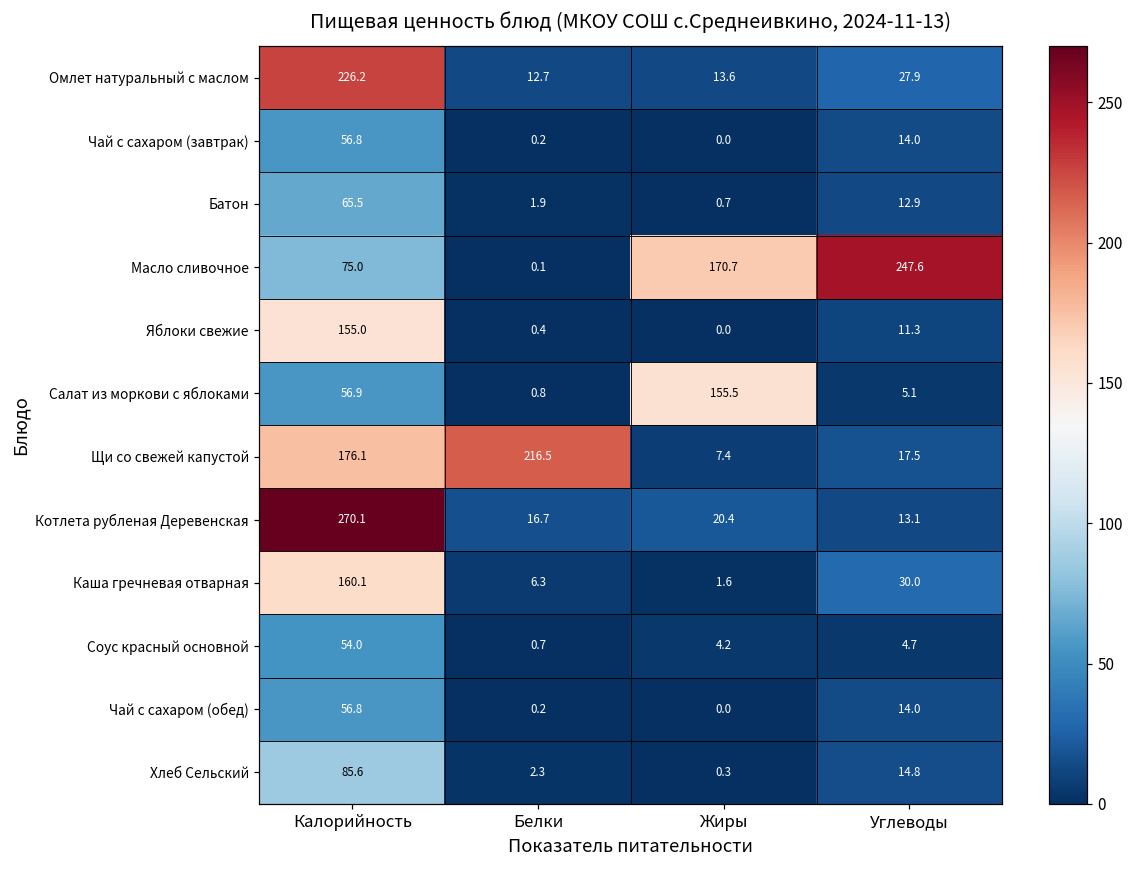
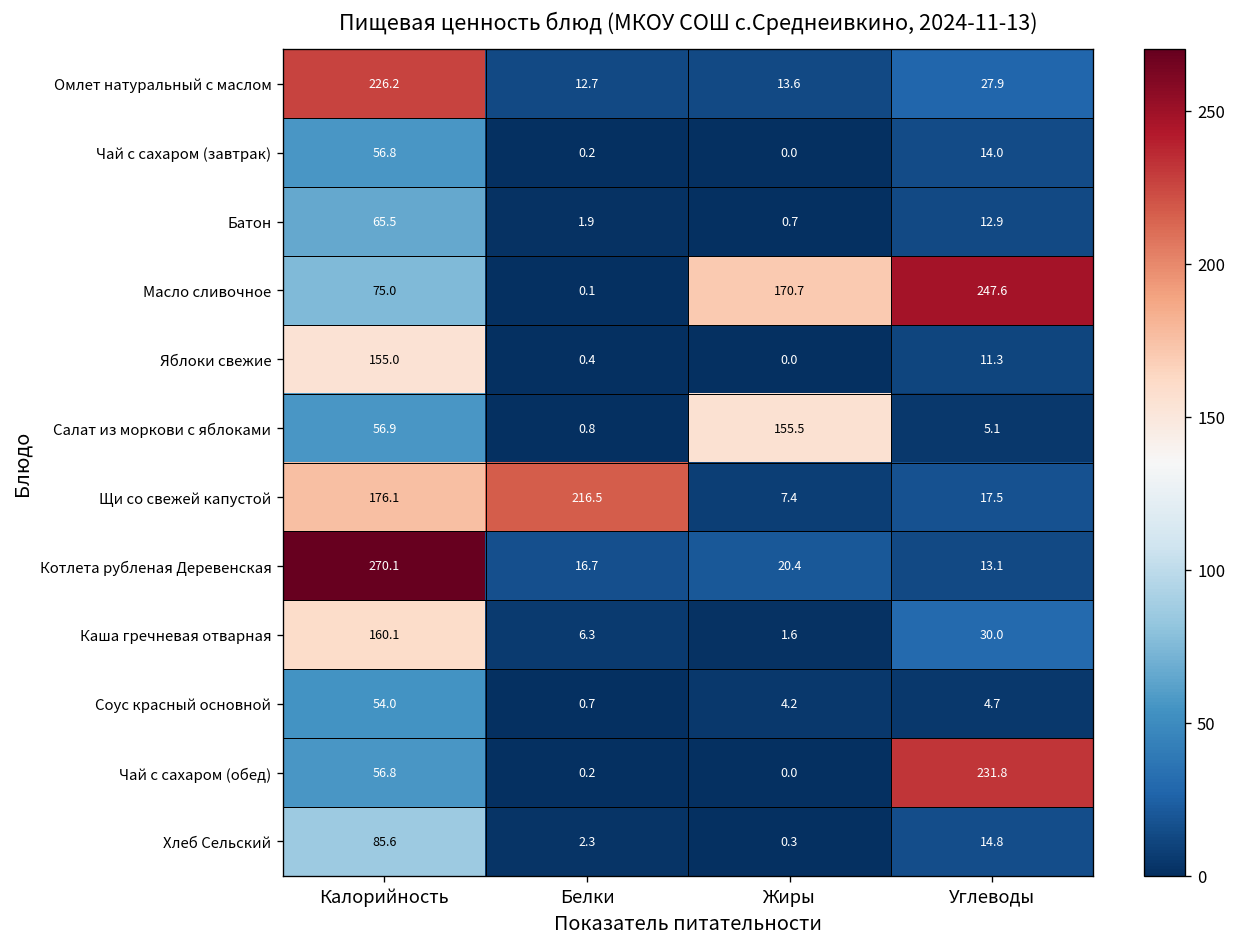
Чай с сахаром (обед), Углеводы: 14.0 -> 231.8
